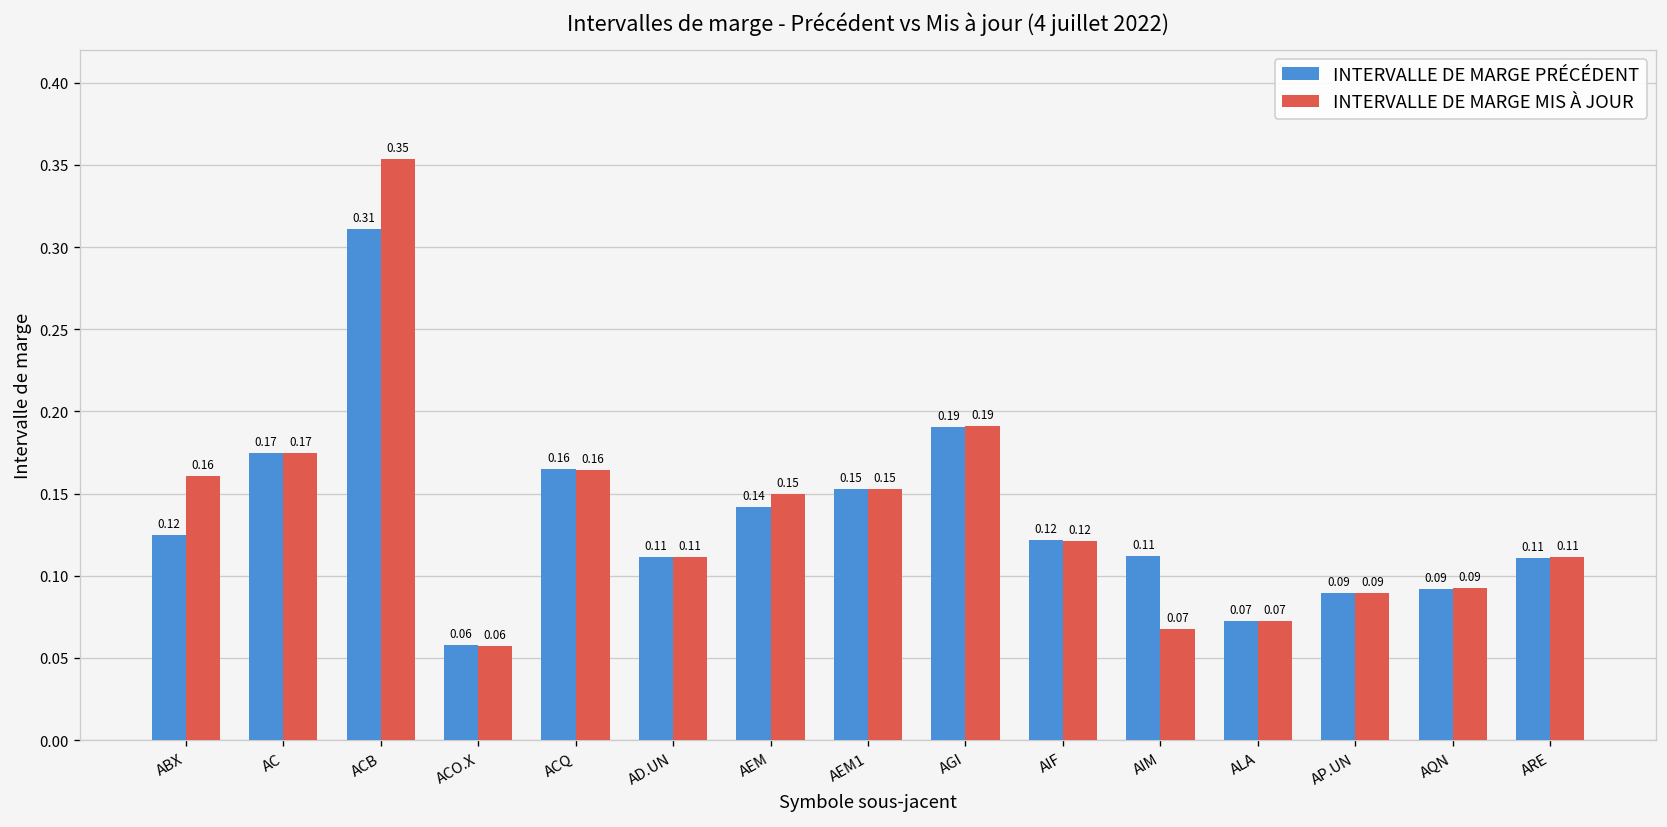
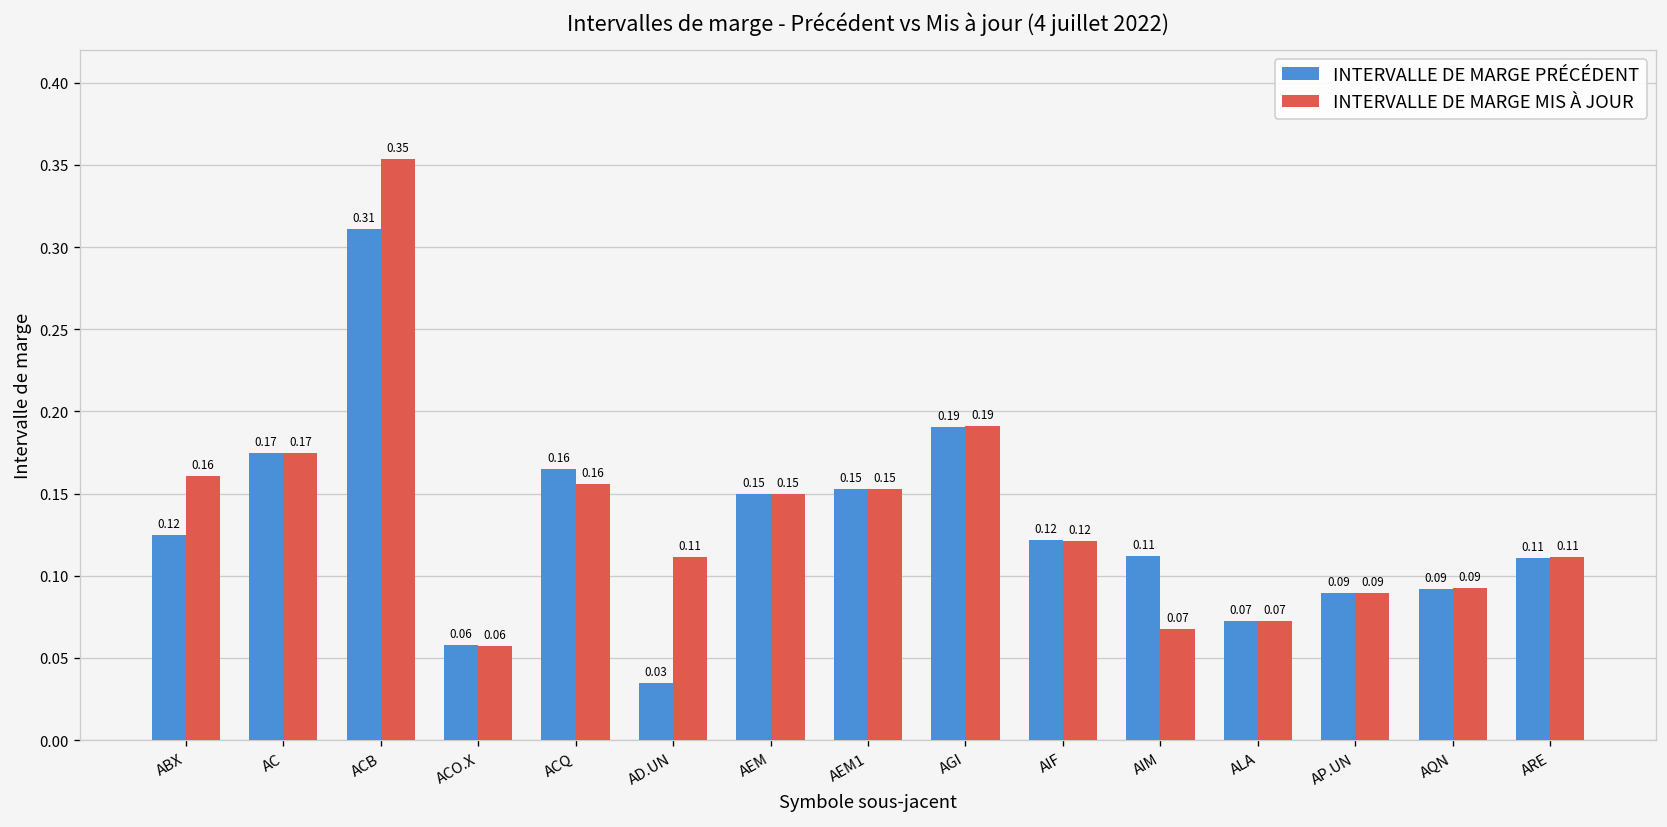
INTERVALLE DE MARGE MIS À JOUR, ACQ: 0.164 -> 0.156
INTERVALLE DE MARGE PRÉCÉDENT, AD.UN: 0.11 -> 0.03
INTERVALLE DE MARGE PRÉCÉDENT, AEM: 0.14 -> 0.15
